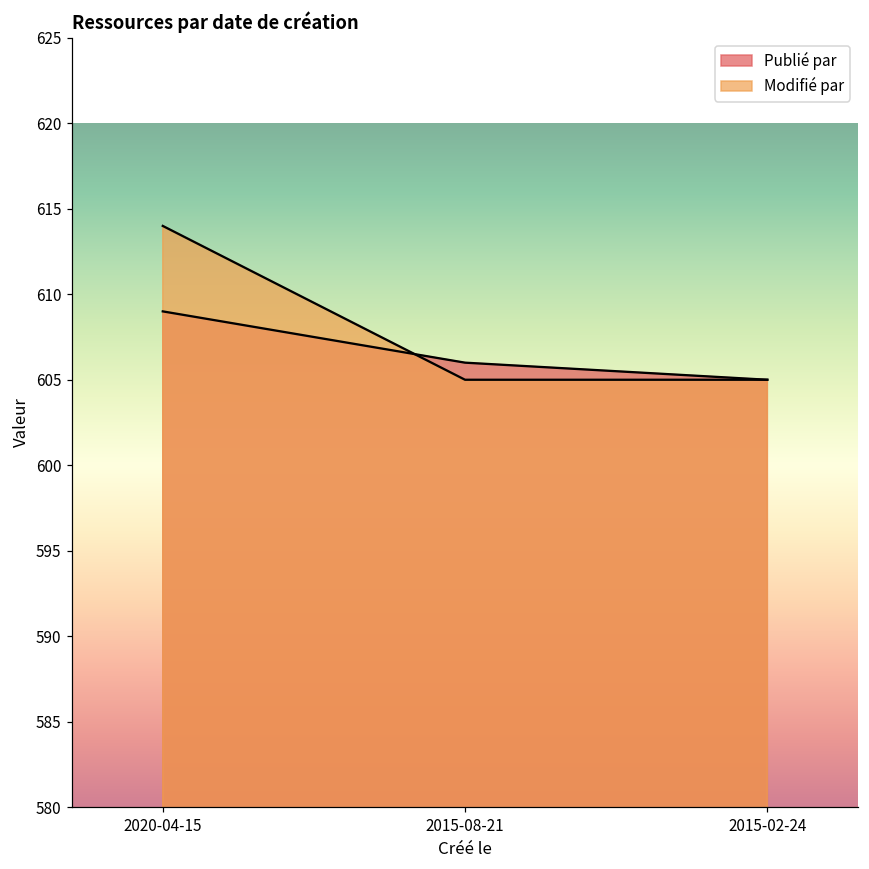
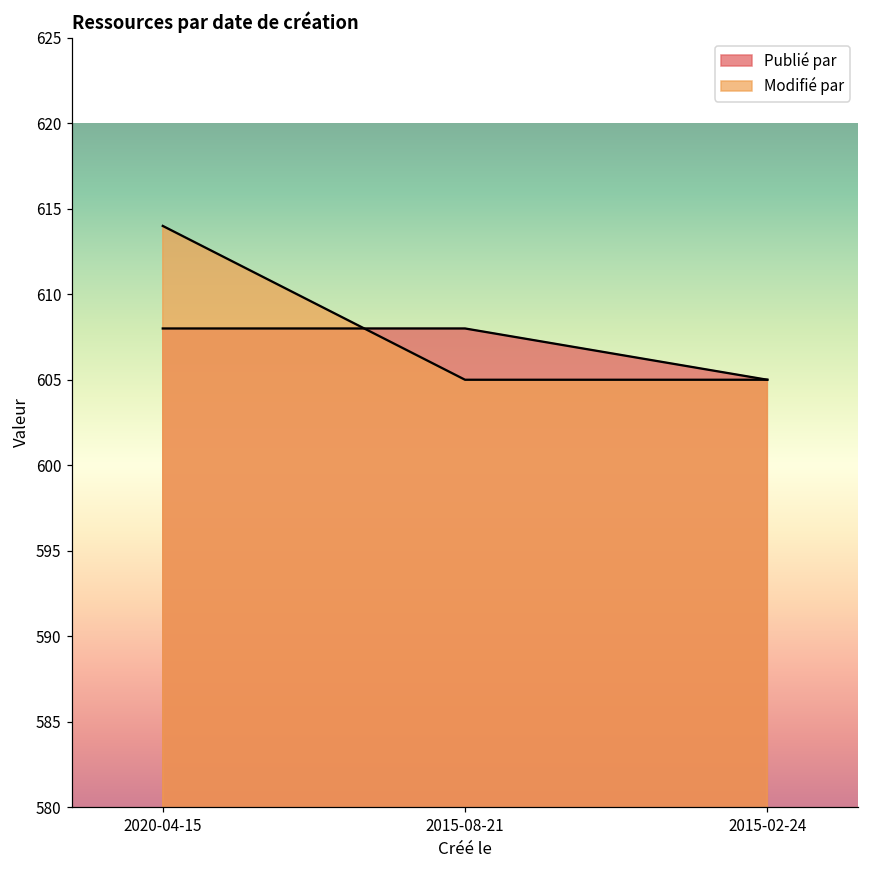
Publié par, 2020-04-15: 609 -> 608
Publié par, 2015-08-21: 606 -> 608
